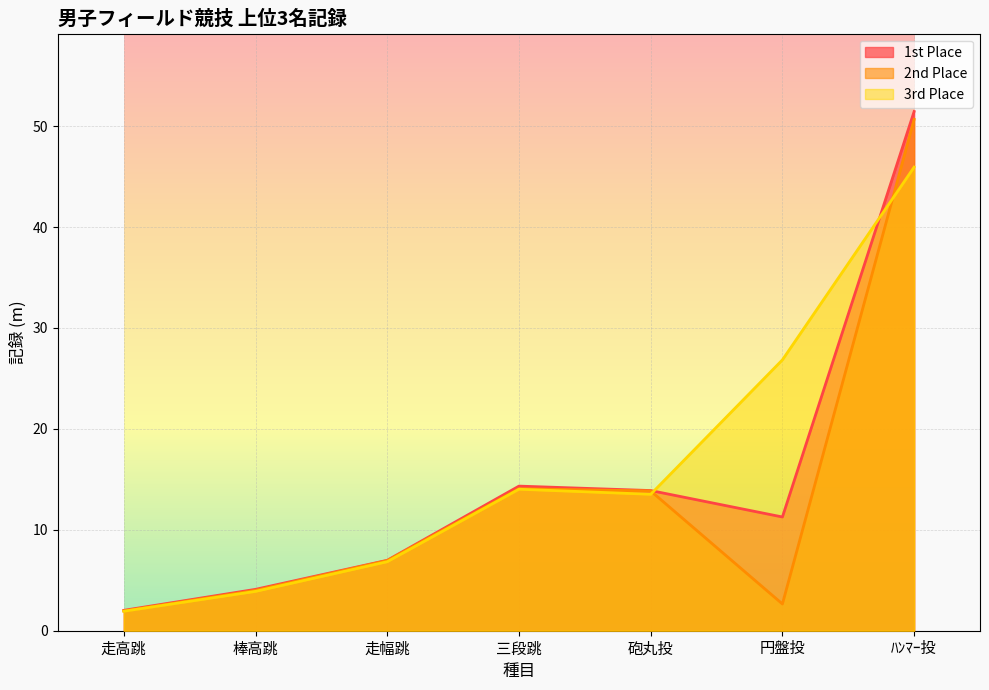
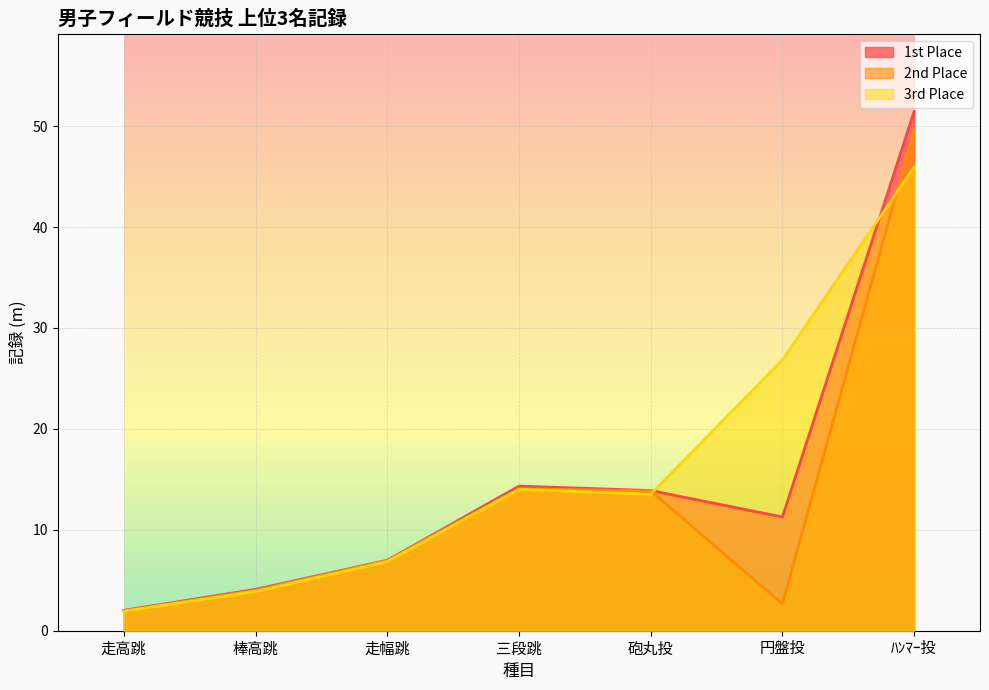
2nd Place, ﾊﾝﾏｰ投: 50.7 -> 49.7
